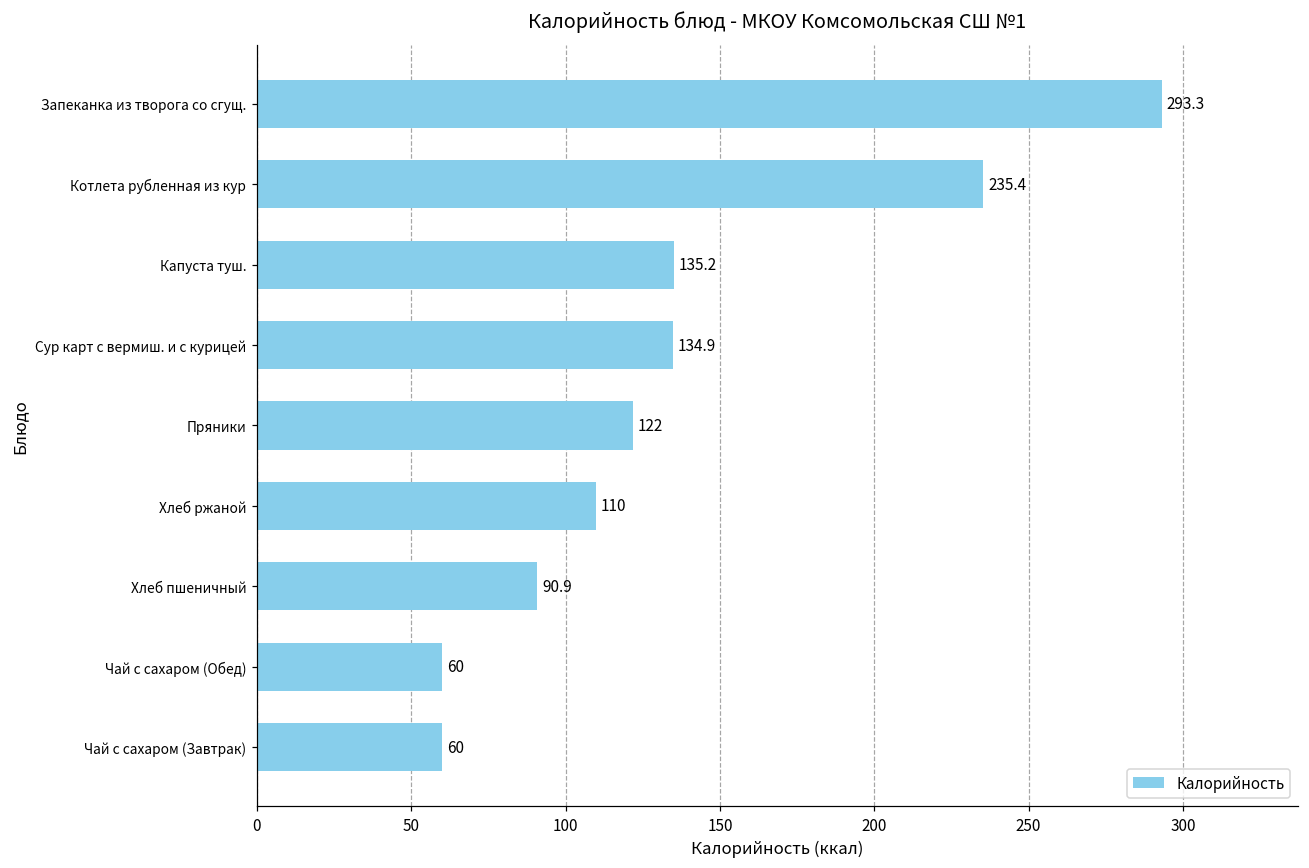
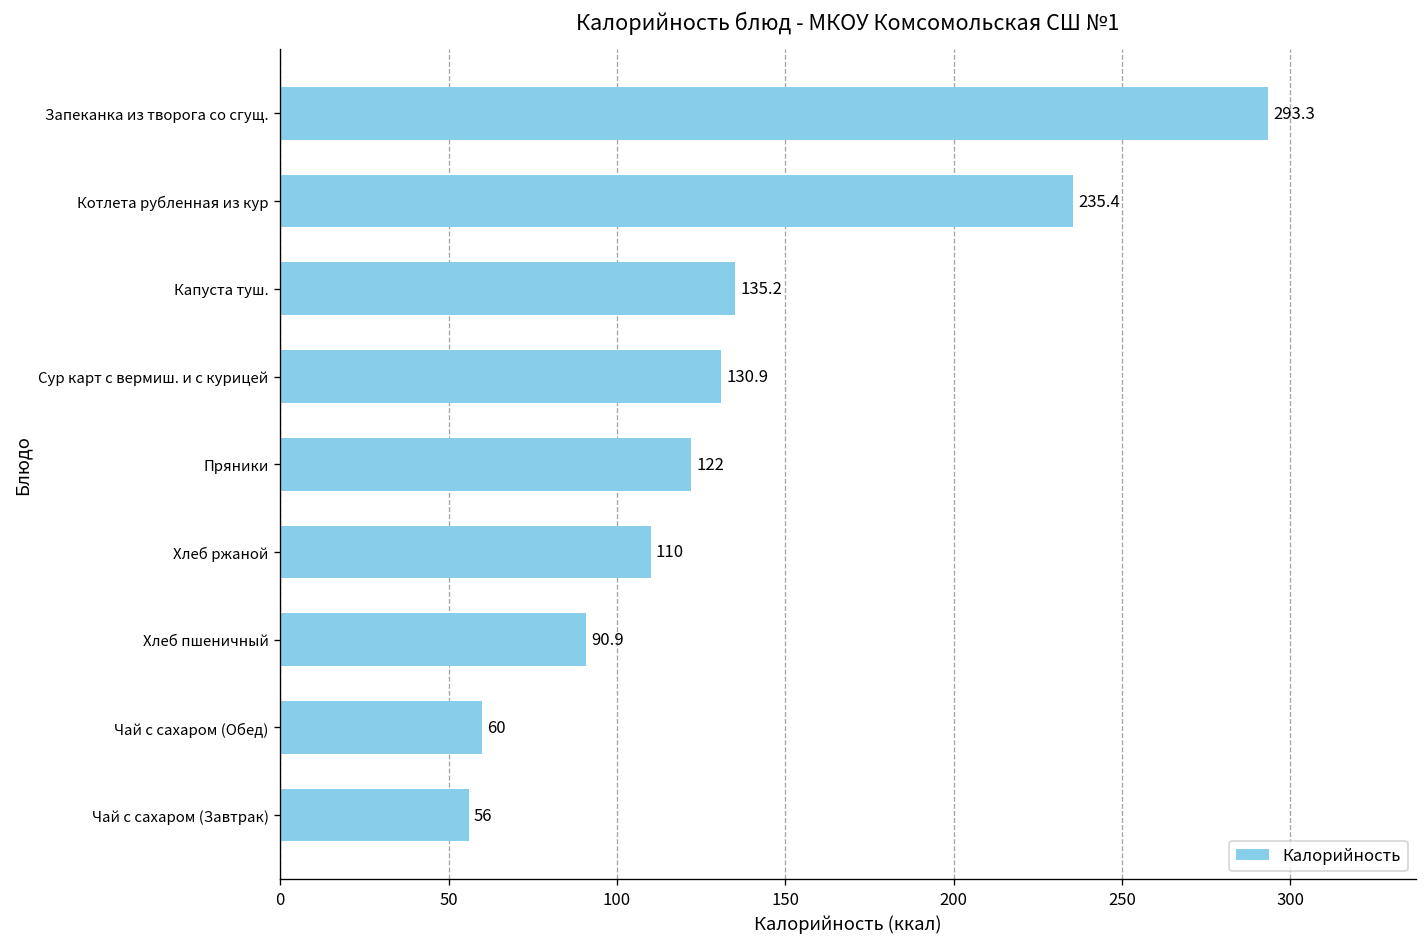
Сур карт с вермиш. и с курицей: 134.9 -> 130.9
Чай с сахаром (Завтрак): 60 -> 56
